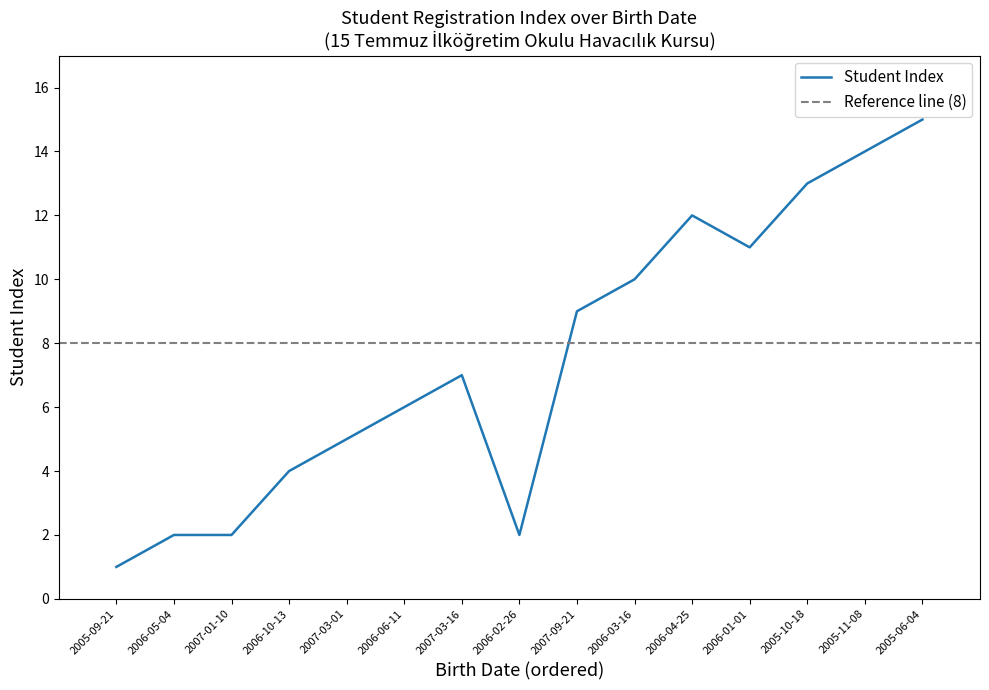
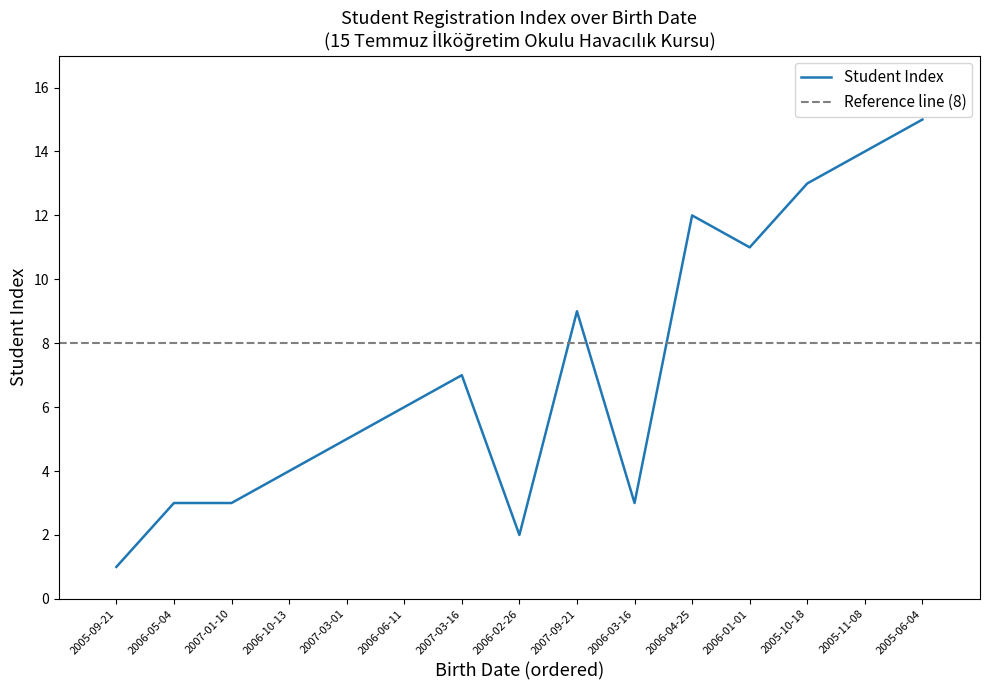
2006-05-04: 2 -> 3
2007-01-10: 2 -> 3
2006-03-16: 10 -> 3
